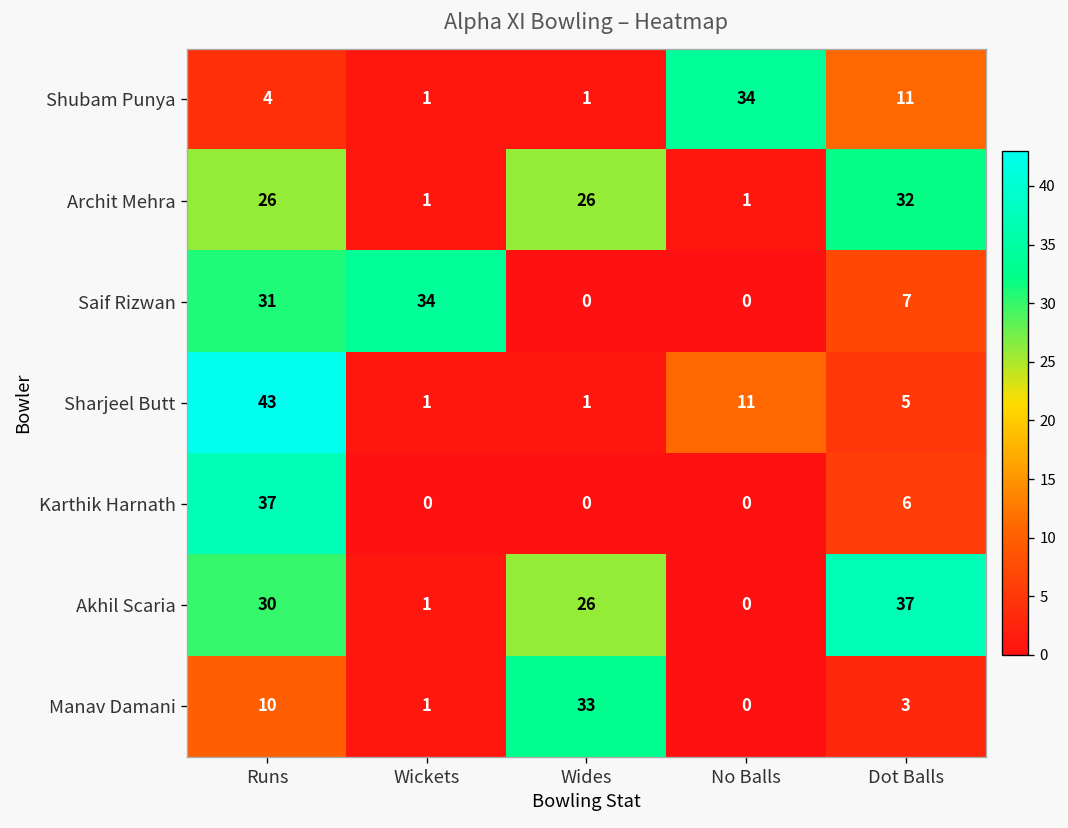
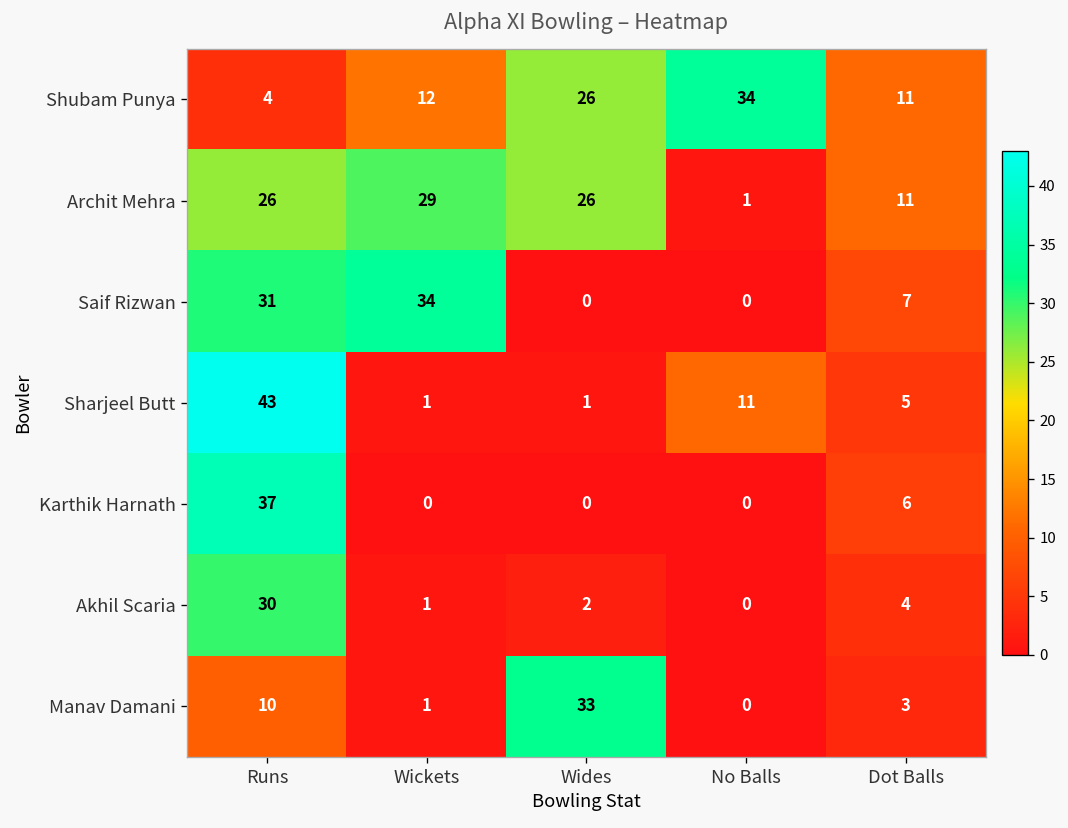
Shubam Punya, Wickets: 1 -> 12
Shubam Punya, Wides: 1 -> 26
Archit Mehra, Wickets: 1 -> 29
Archit Mehra, Dot Balls: 32 -> 11
Akhil Scaria, Wides: 26 -> 2
Akhil Scaria, Dot Balls: 37 -> 4
